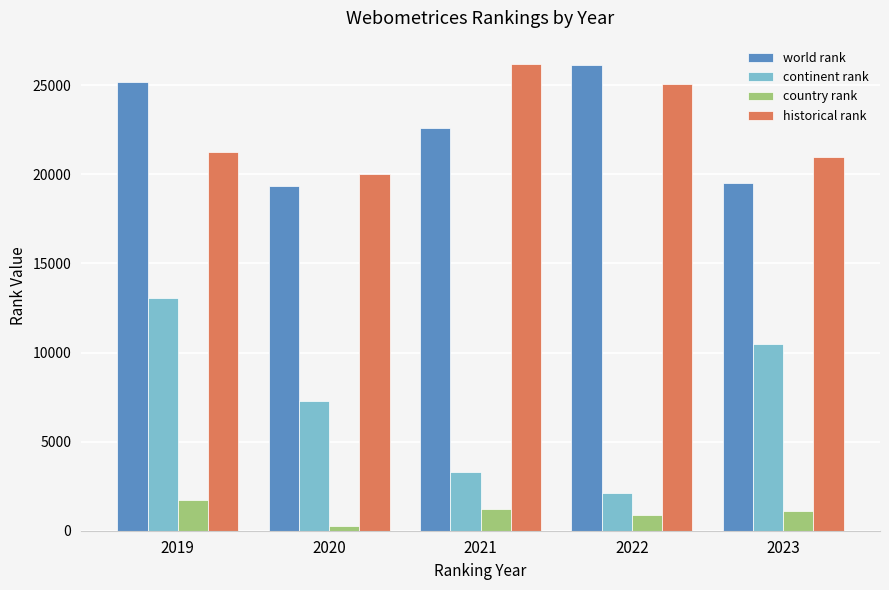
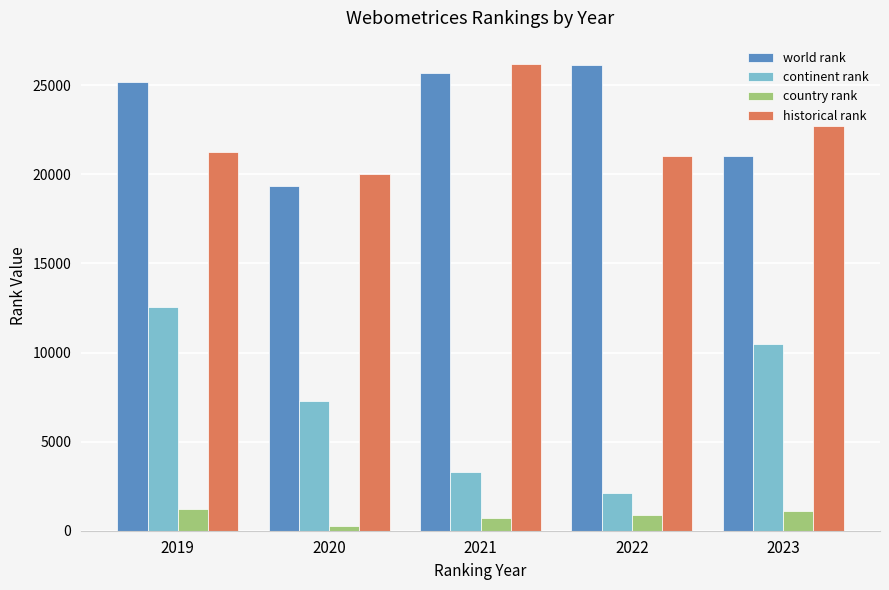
continent rank, 2019: 13100 -> 12600
country rank, 2019: 1700 -> 1200
world rank, 2021: 22600 -> 25700
country rank, 2021: 1200 -> 700
historical rank, 2022: 25100 -> 21000
world rank, 2023: 19500 -> 21000
historical rank, 2023: 21000 -> 22700
